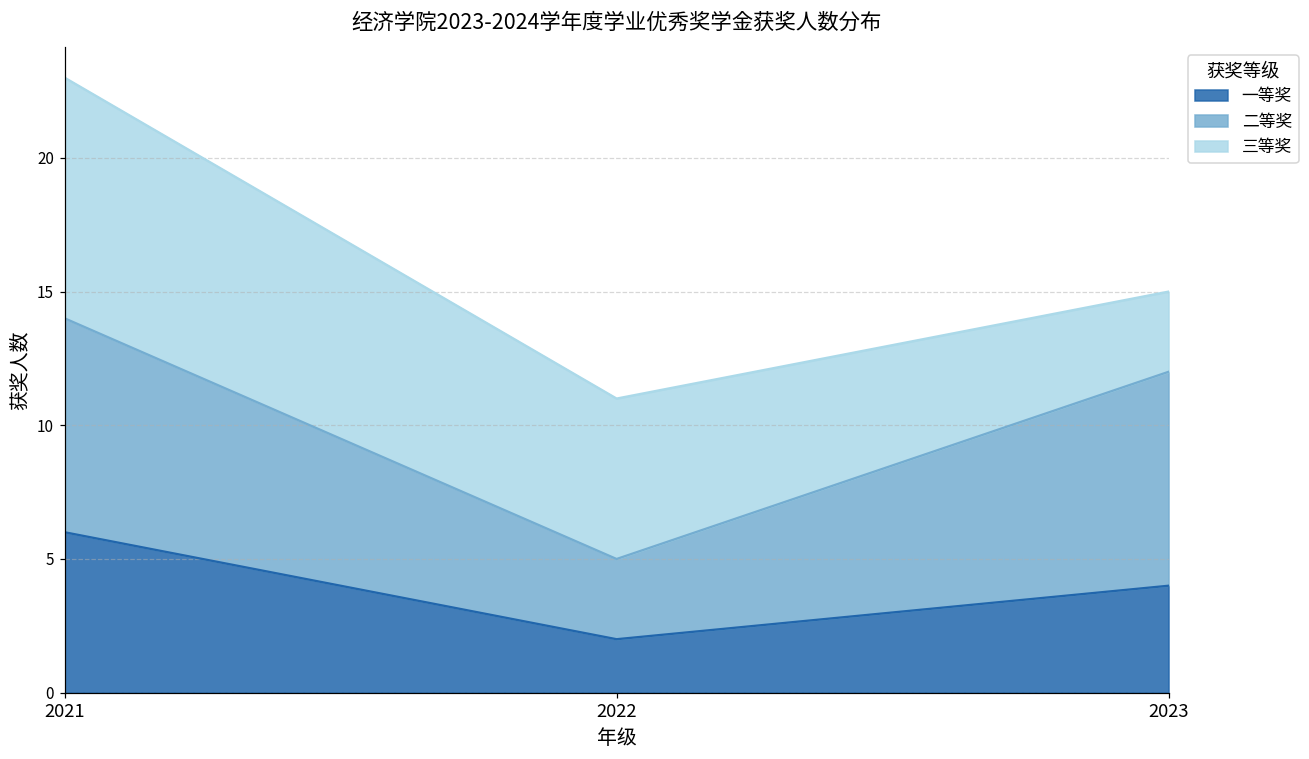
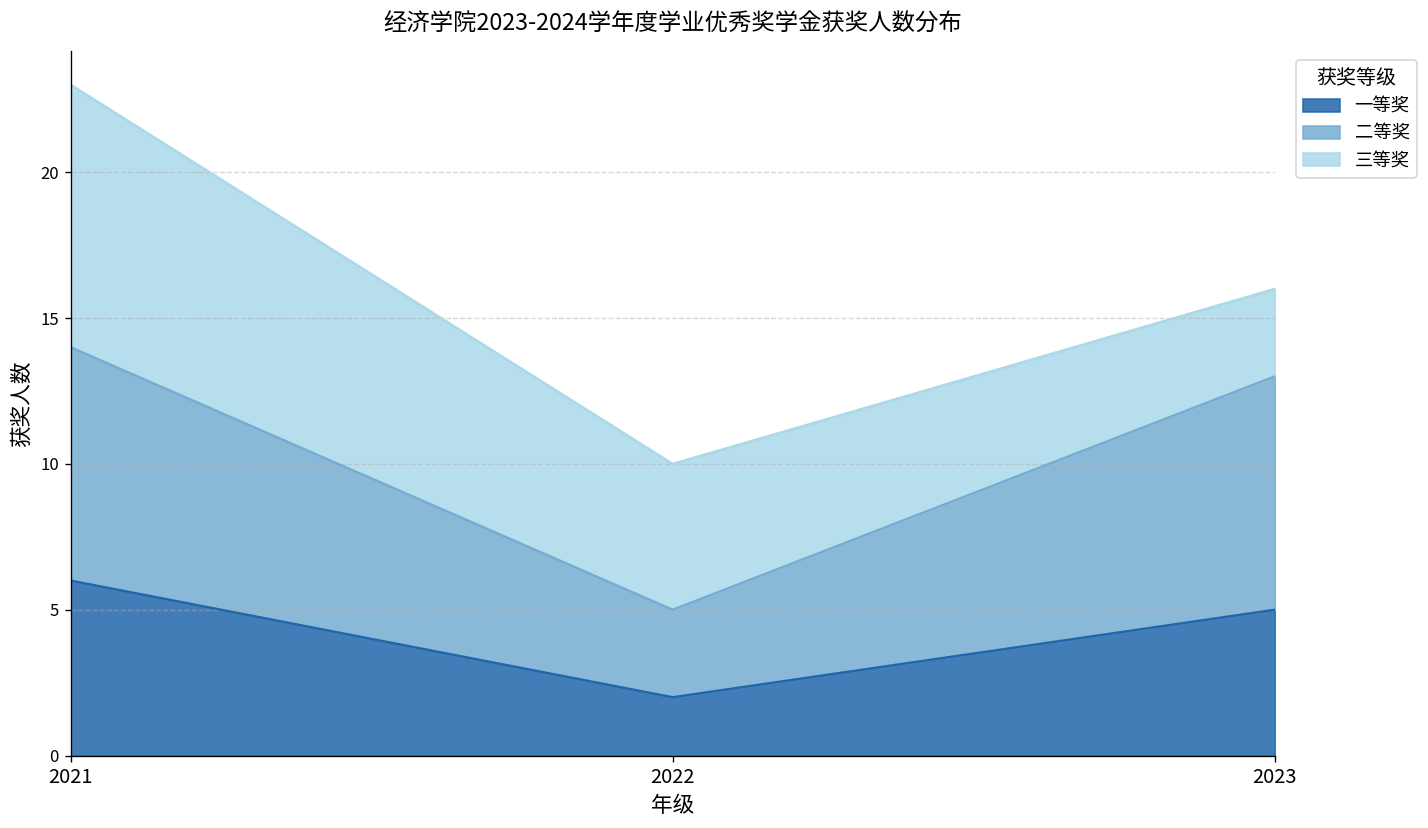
三等奖, 2022: 6 -> 5
一等奖, 2023: 4 -> 5
